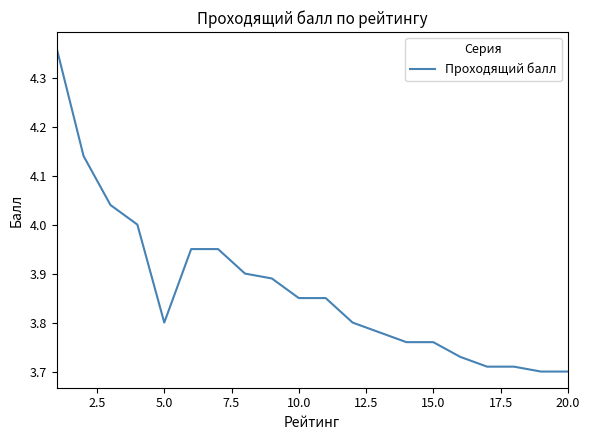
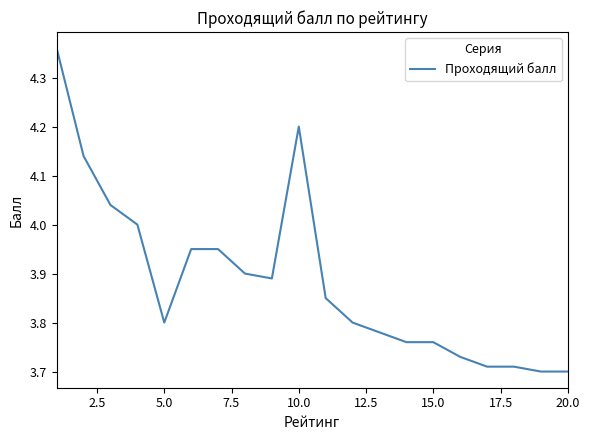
10.0: 3.85 -> 4.20
